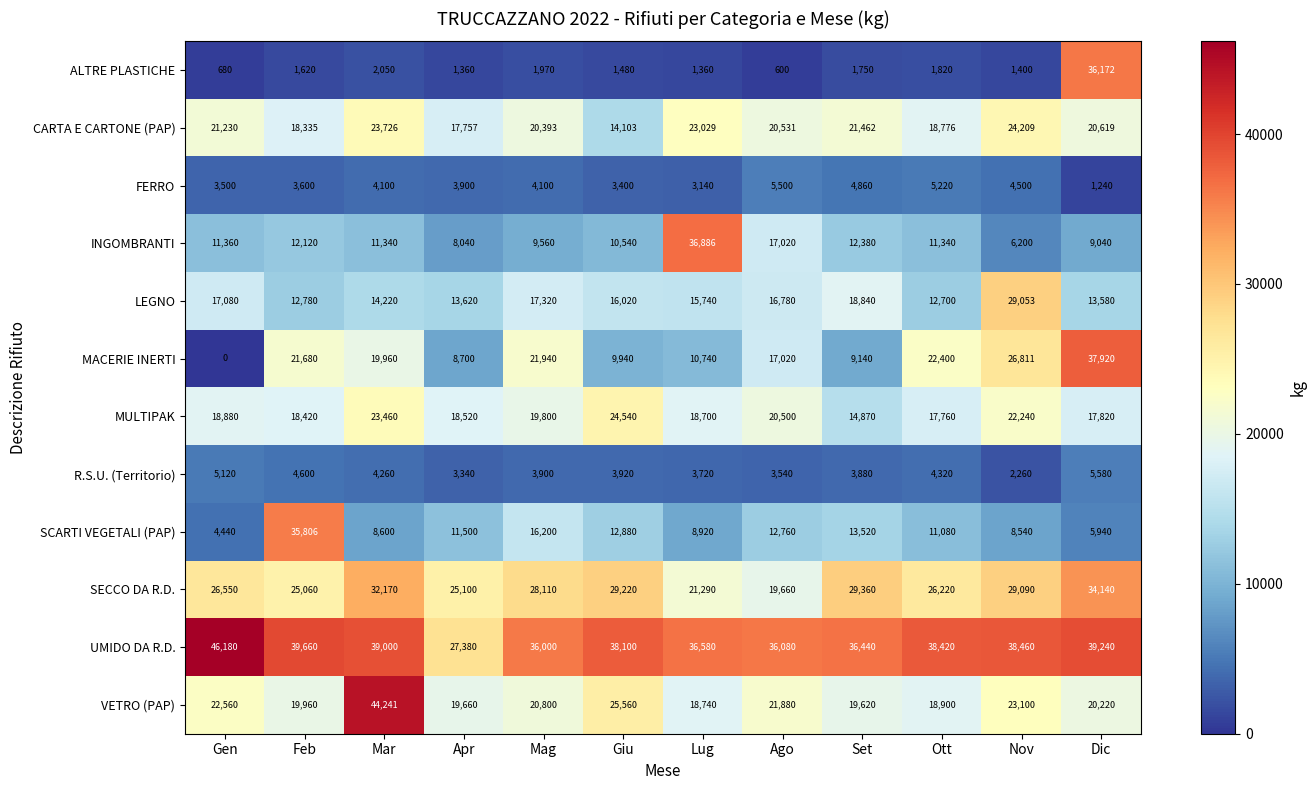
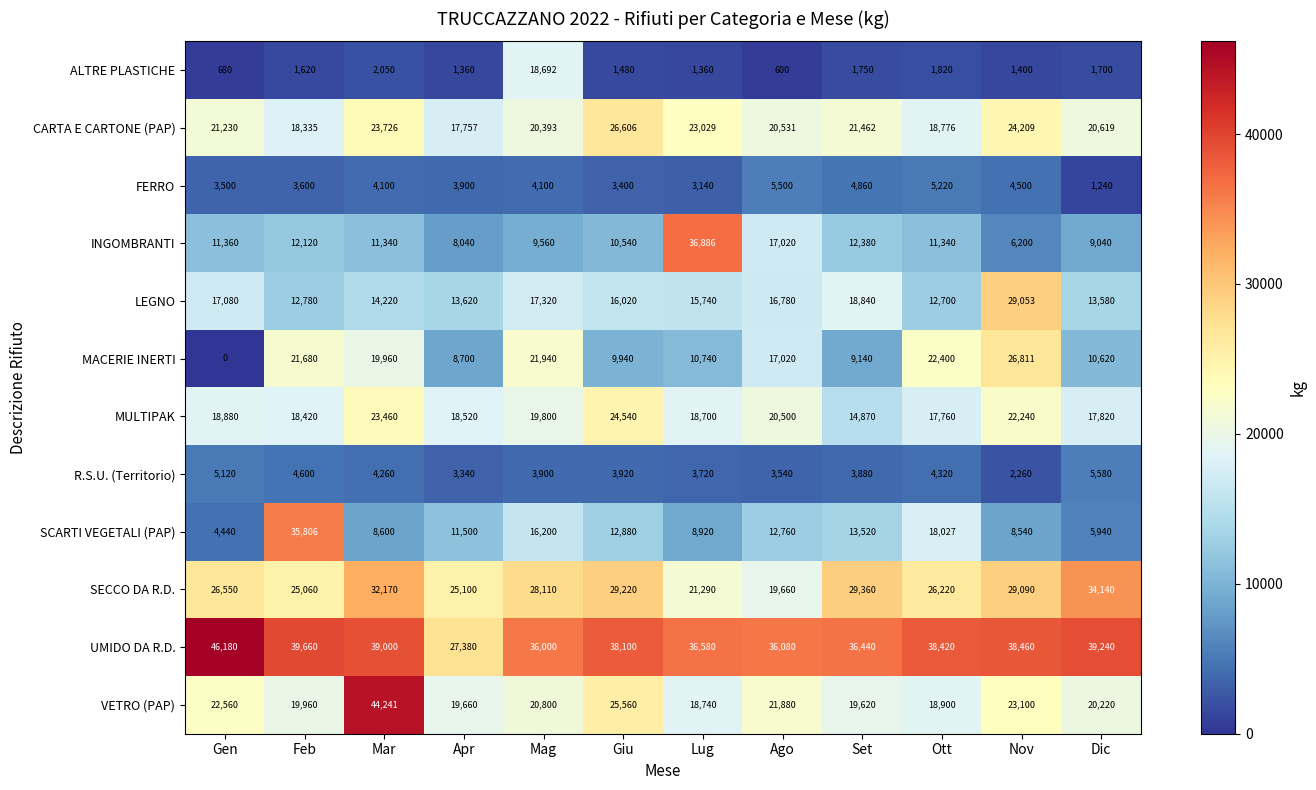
ALTRE PLASTICHE, Mag: 1,970 -> 18,692
ALTRE PLASTICHE, Dic: 36,172 -> 1,700
CARTA E CARTONE (PAP), Giu: 14,103 -> 26,606
MACERIE INERTI, Dic: 37,920 -> 10,620
SCARTI VEGETALI (PAP), Ott: 11,080 -> 18,027
